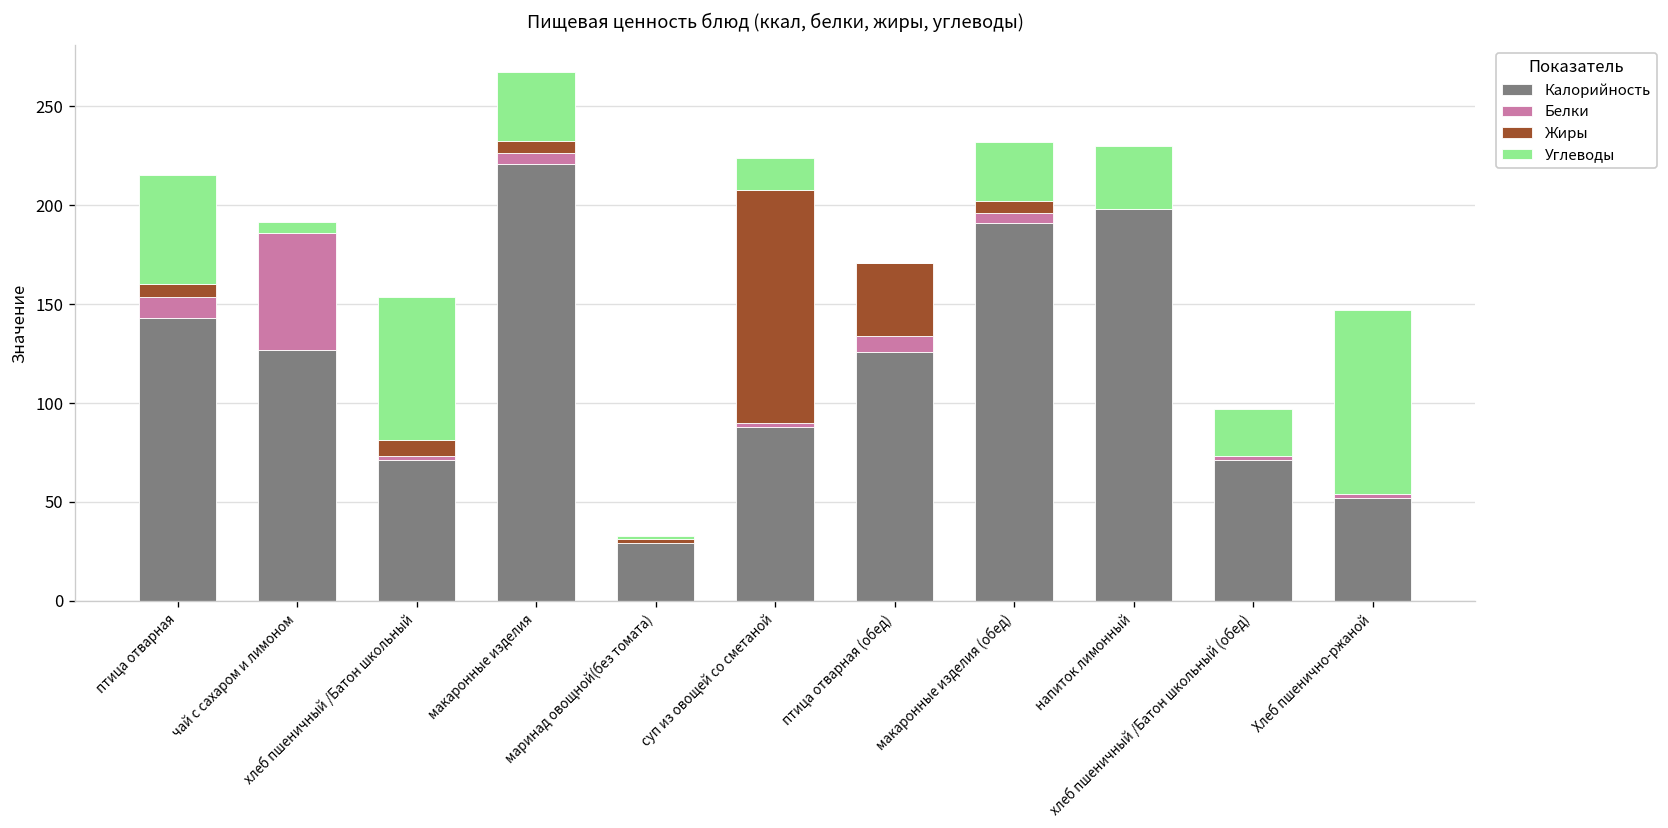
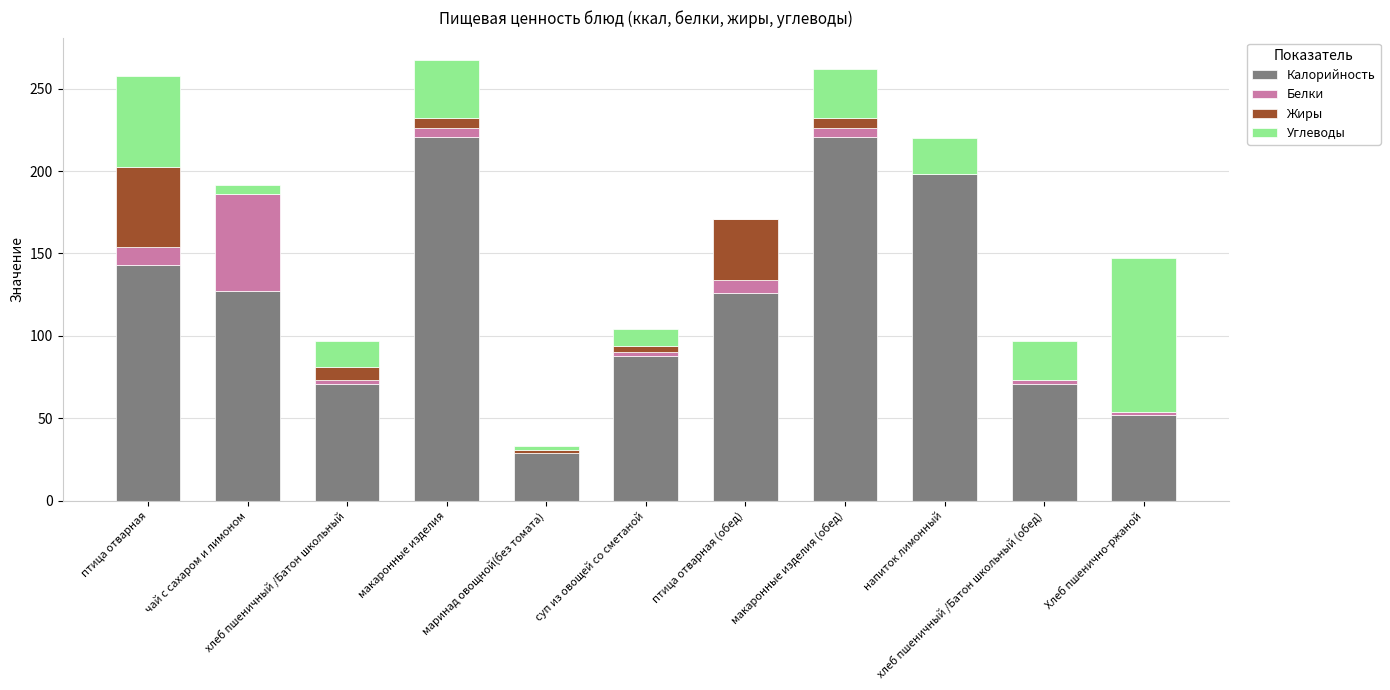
Жиры, птица отварная: 7 -> 49
Углеводы, хлеб пшеничный /Батон школьный: 72 -> 16
Жиры, суп из овощей со сметаной: 118 -> 4
Углеводы, суп из овощей со сметаной: 16 -> 10
Калорийность, макаронные изделия (обед): 191 -> 221
Углеводы, напиток лимонный: 32 -> 22
